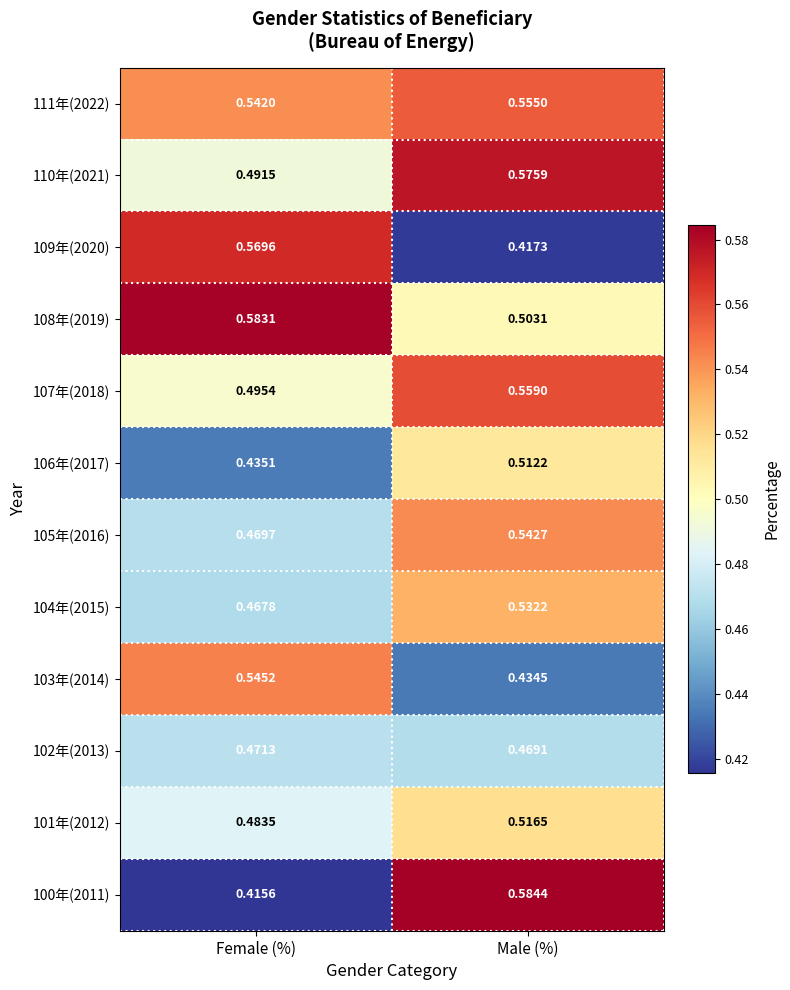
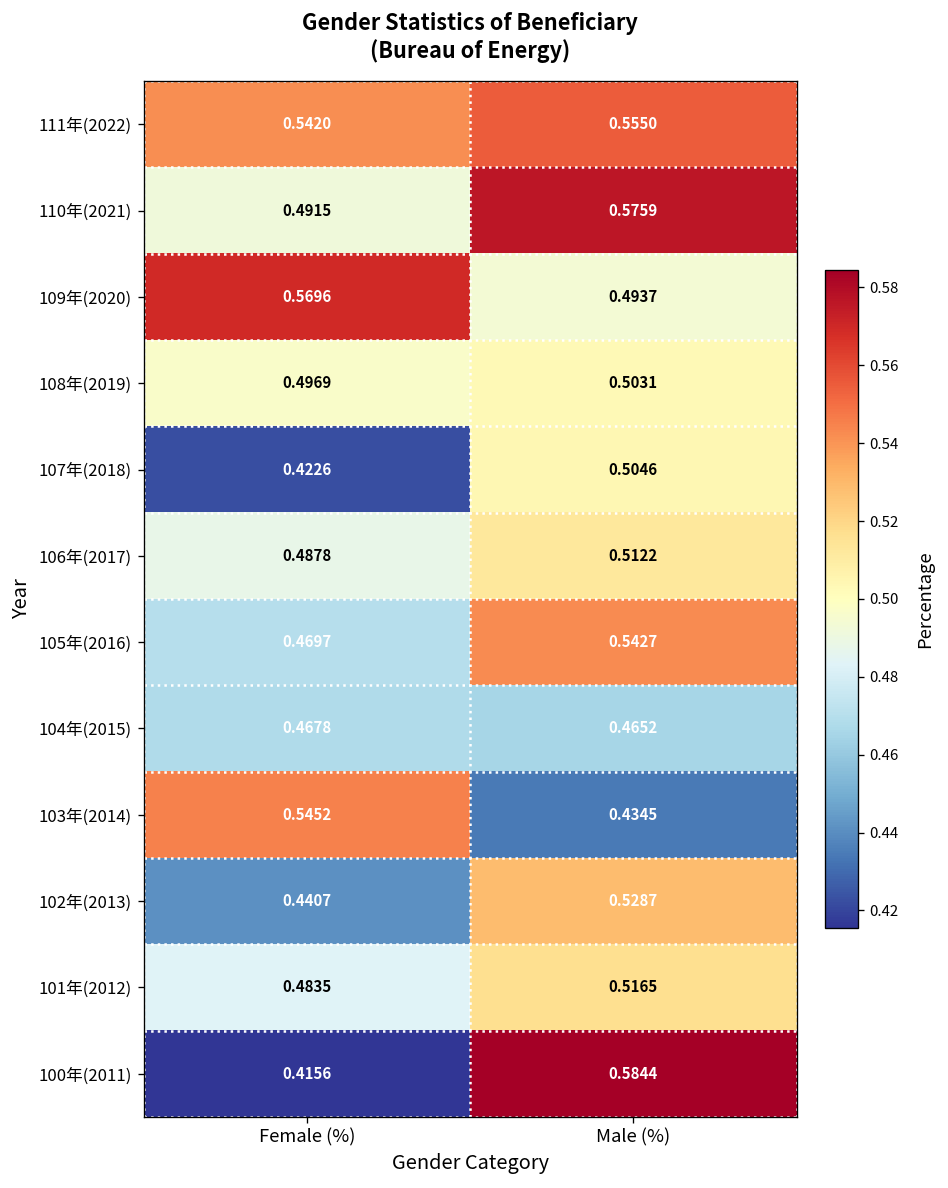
109年(2020), Male (%): 0.4173 -> 0.4937
108年(2019), Female (%): 0.5831 -> 0.4969
107年(2018), Female (%): 0.4954 -> 0.4226
107年(2018), Male (%): 0.5590 -> 0.5046
106年(2017), Female (%): 0.4351 -> 0.4878
104年(2015), Male (%): 0.5322 -> 0.4652
102年(2013), Female (%): 0.4713 -> 0.4407
102年(2013), Male (%): 0.4691 -> 0.5287
